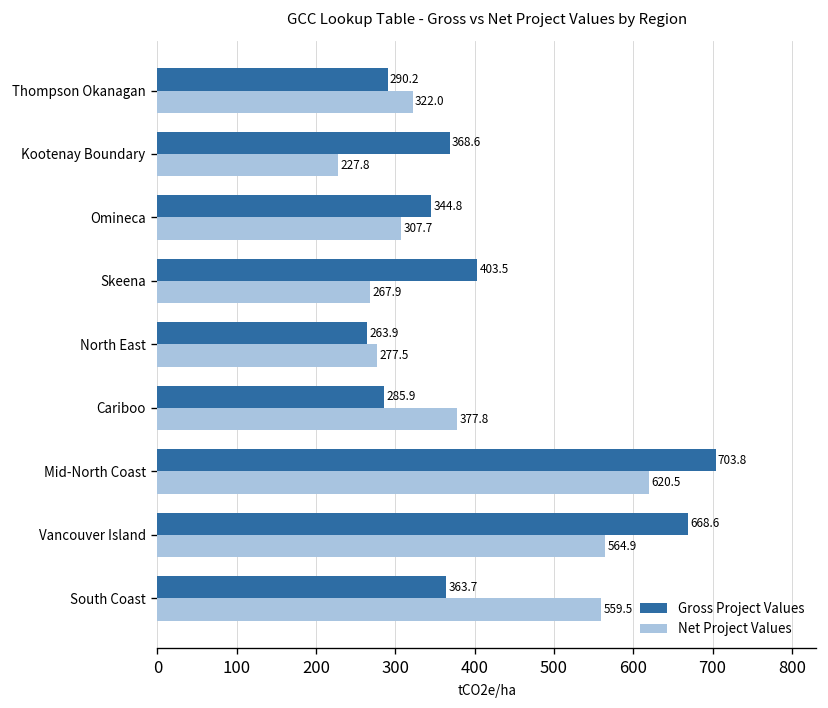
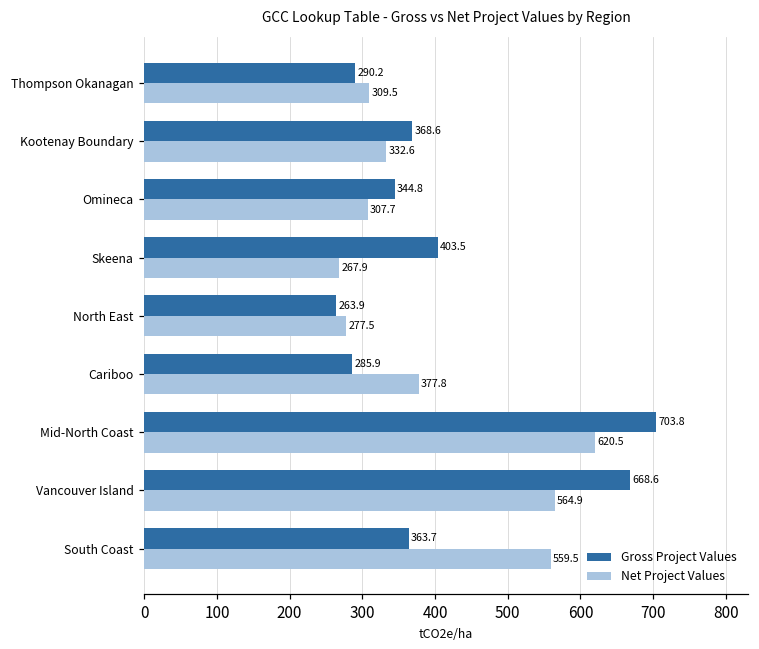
Net Project Values, Thompson Okanagan: 322.0 -> 309.5
Net Project Values, Kootenay Boundary: 227.8 -> 332.6
